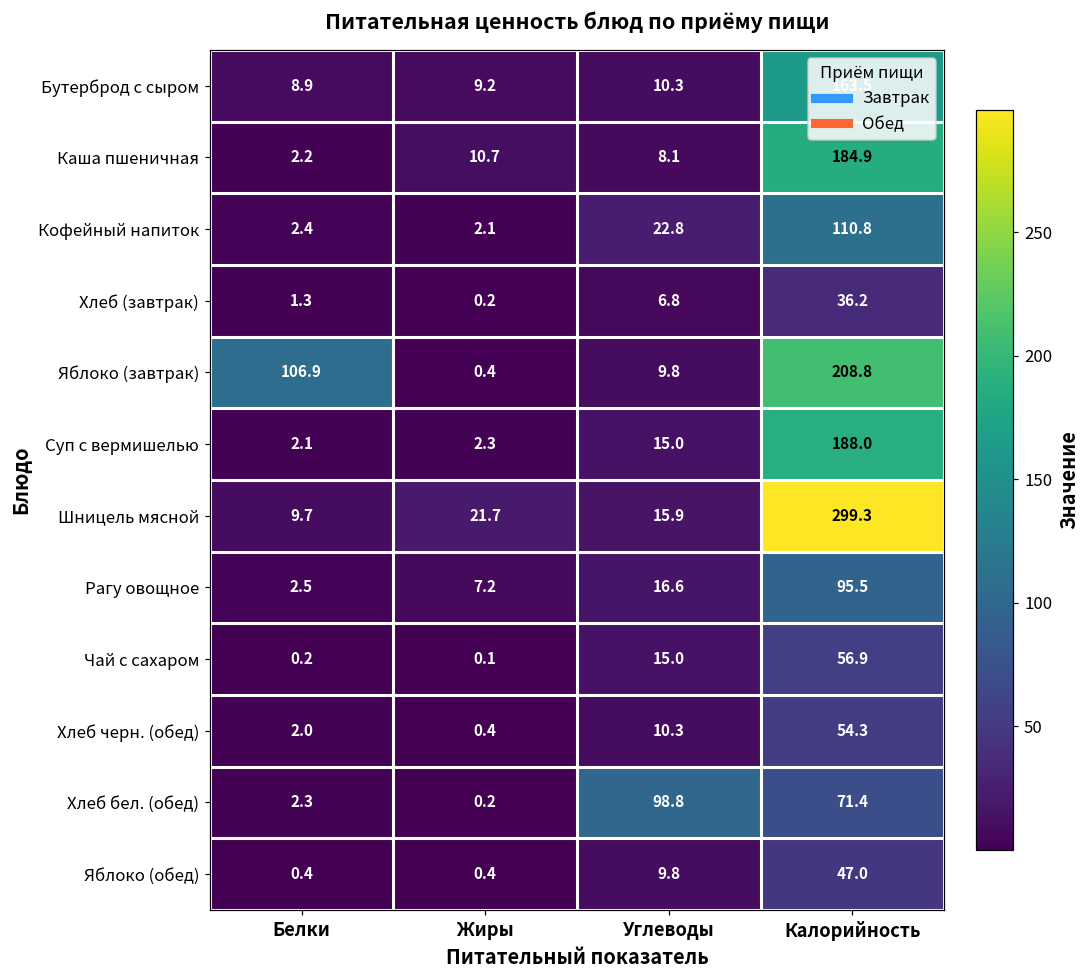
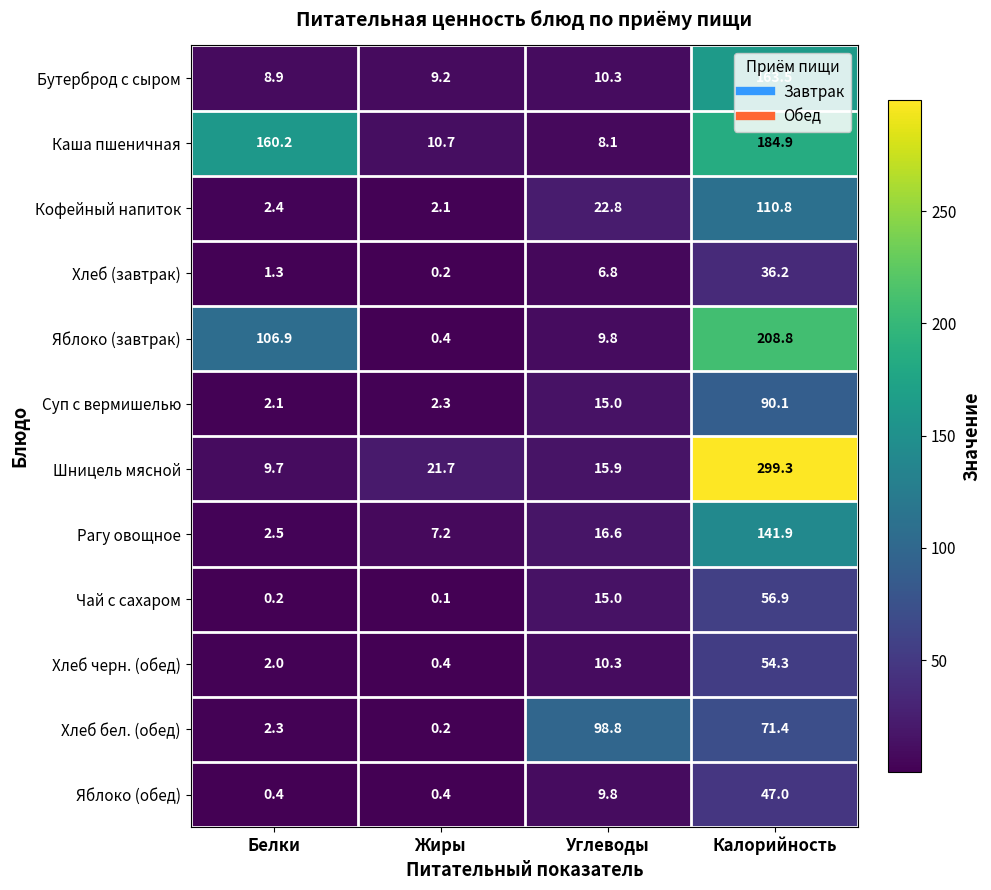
Каша пшеничная, Белки: 2.2 -> 160.2
Суп с вермишелью, Калорийность: 188.0 -> 90.1
Рагу овощное, Калорийность: 95.5 -> 141.9
